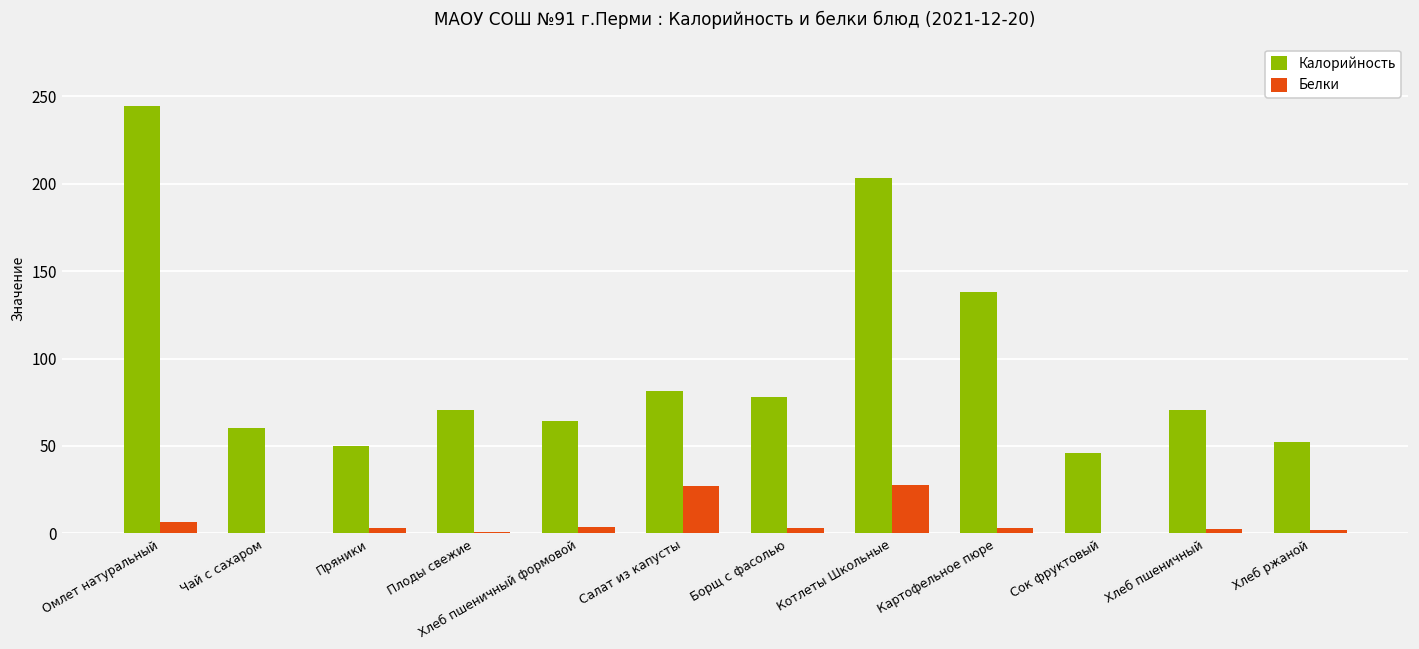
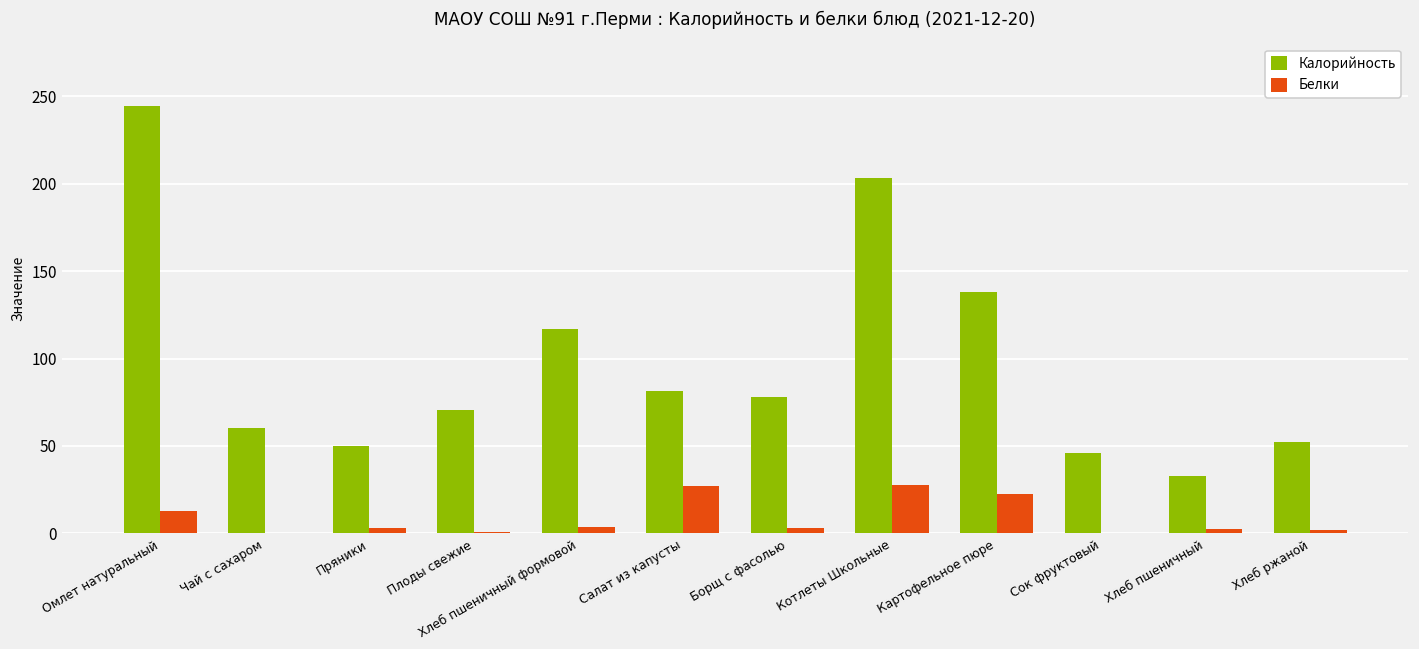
Белки, Омлет натуральный: 6 -> 13
Калорийность, Хлеб пшеничный формовой: 64 -> 117
Белки, Картофельное пюре: 3 -> 23
Калорийность, Хлеб пшеничный: 71 -> 33
